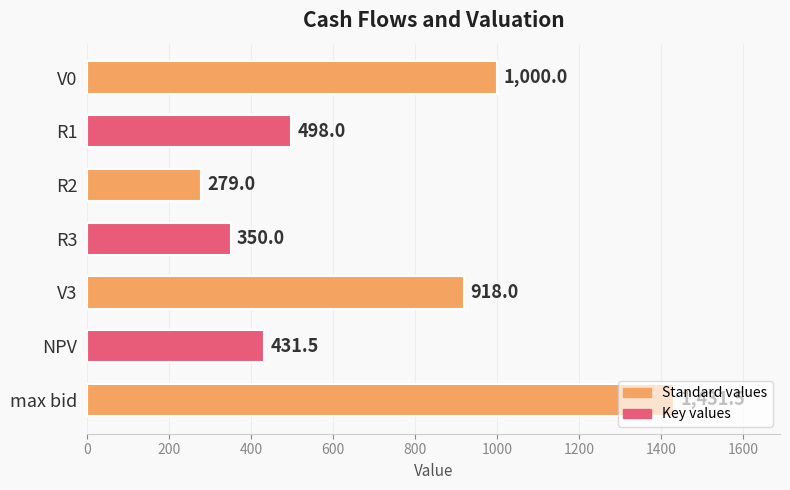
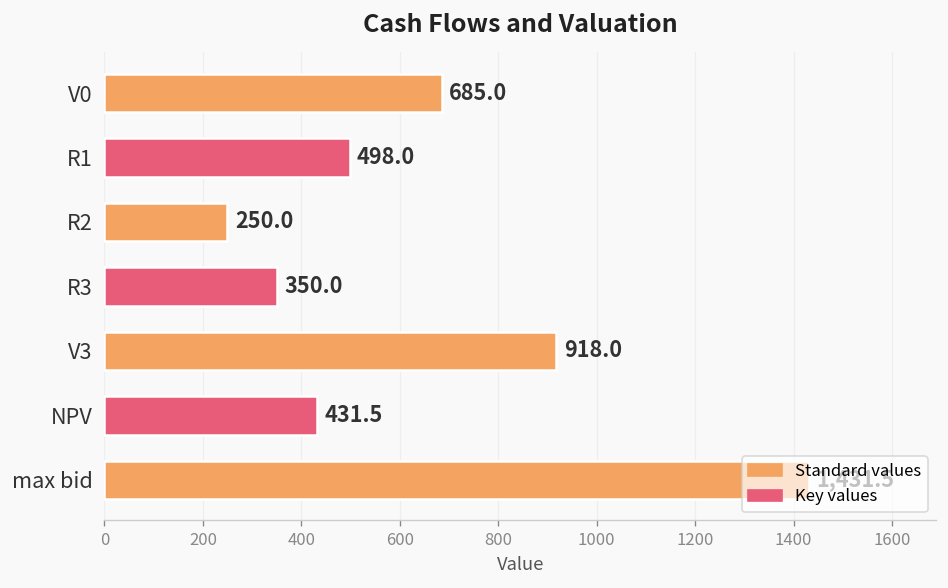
V0: 1,000.0 -> 685.0
R2: 279.0 -> 250.0
